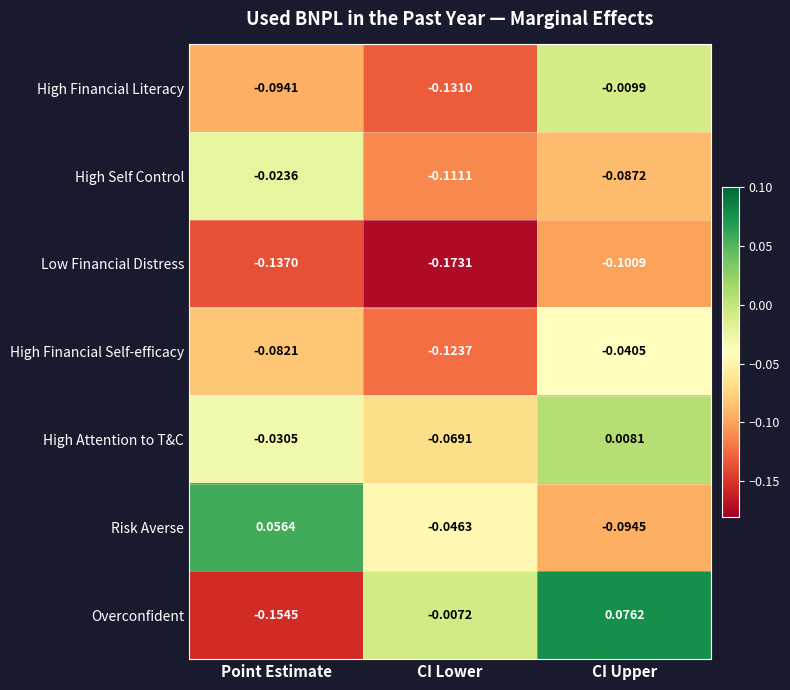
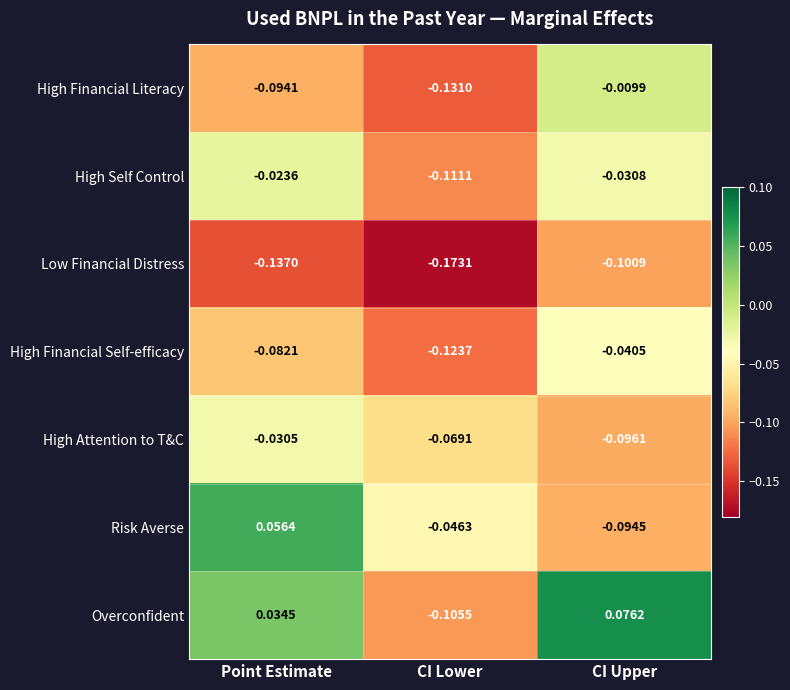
High Self Control, CI Upper: -0.0872 -> -0.0308
High Attention to T&C, CI Upper: 0.0081 -> -0.0961
Overconfident, Point Estimate: -0.1545 -> 0.0345
Overconfident, CI Lower: -0.0072 -> -0.1055
